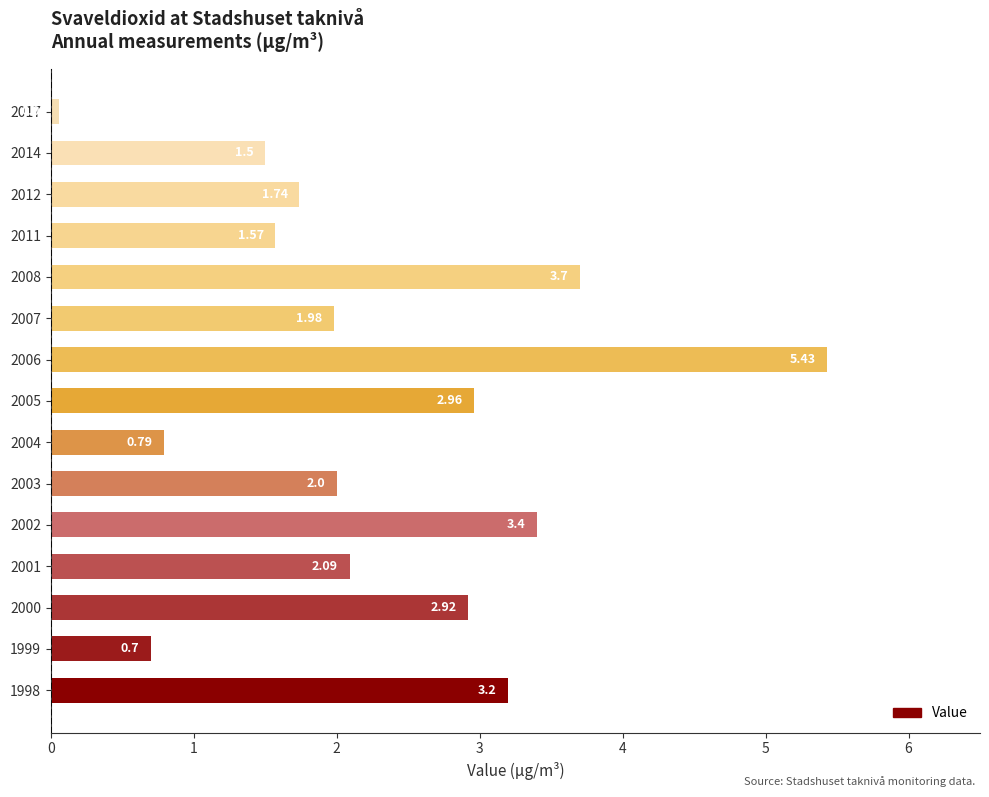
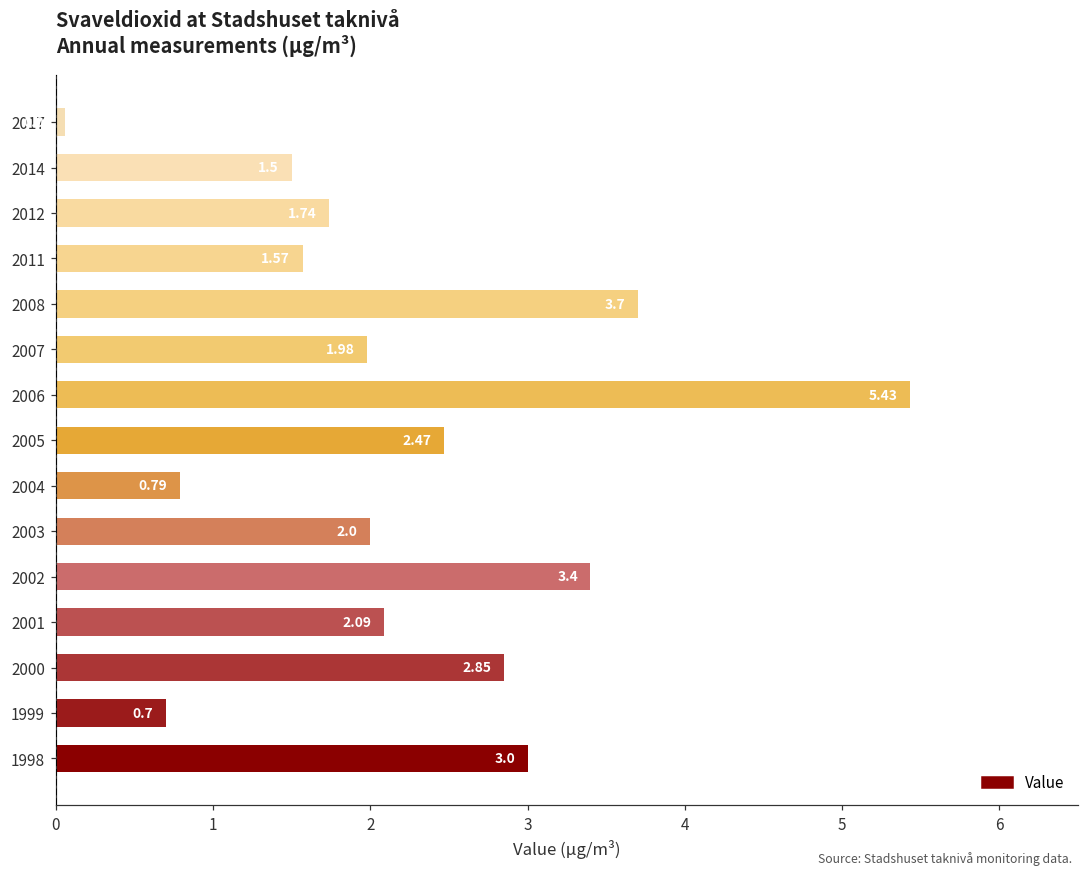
2005: 2.96 -> 2.47
2000: 2.92 -> 2.85
1998: 3.2 -> 3.0
